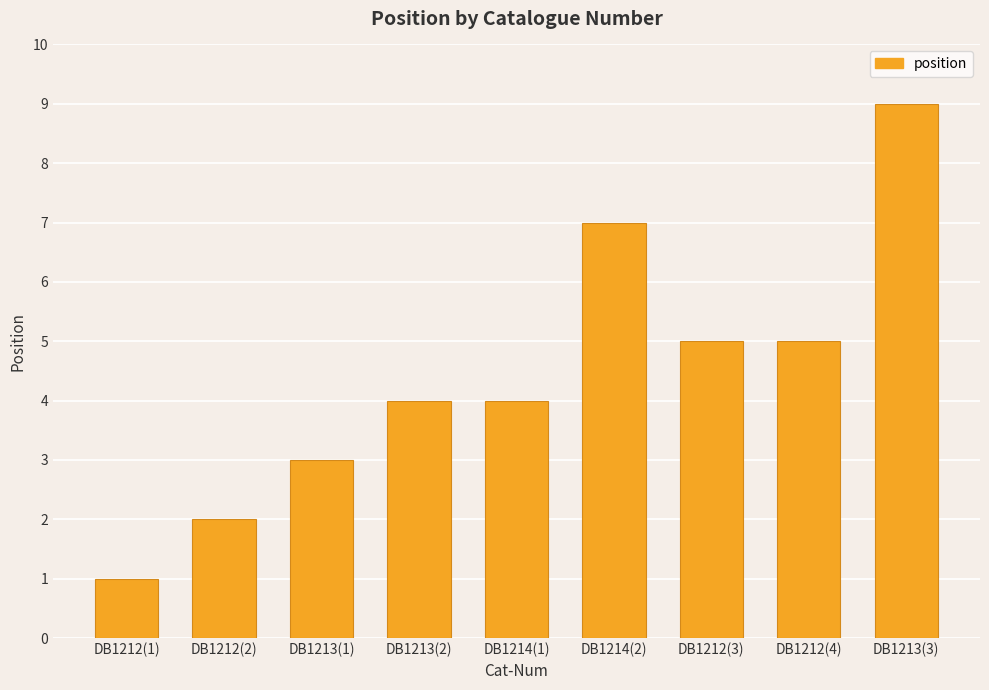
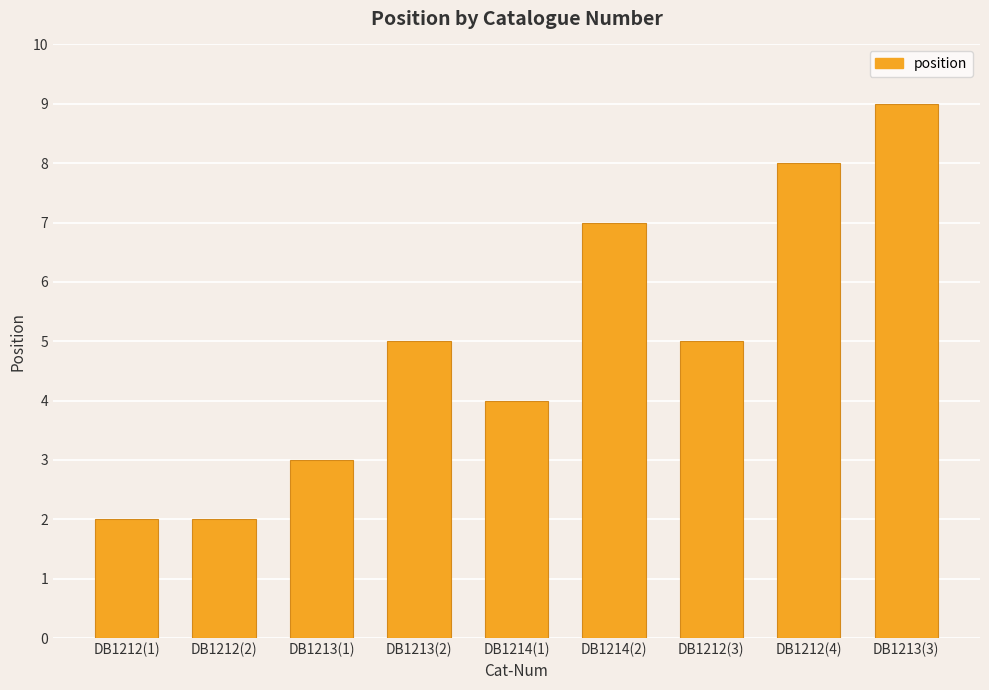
DB1212(1): 1 -> 2
DB1213(2): 4 -> 5
DB1212(4): 5 -> 8
